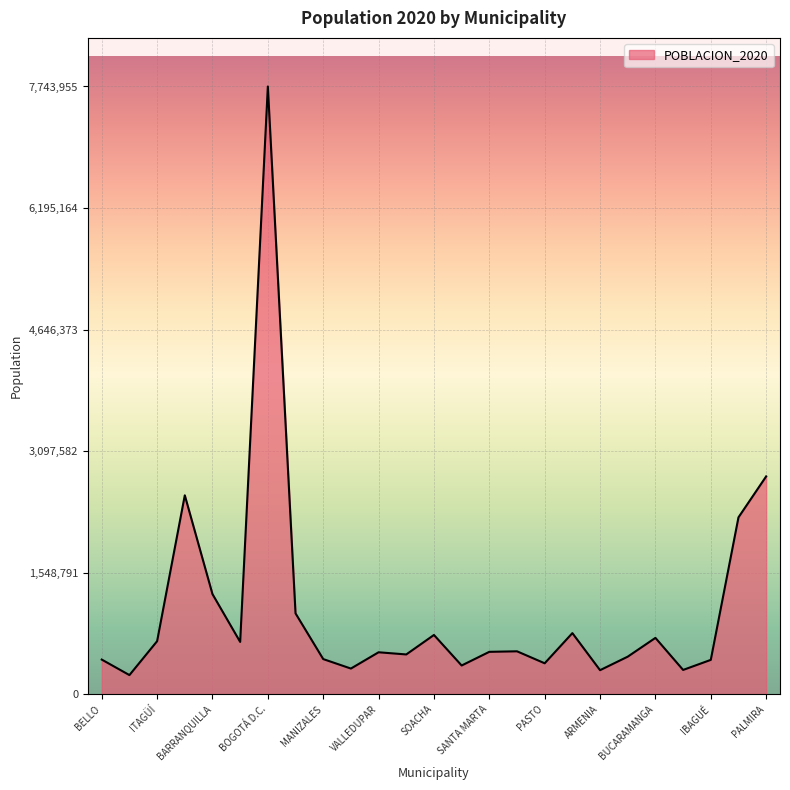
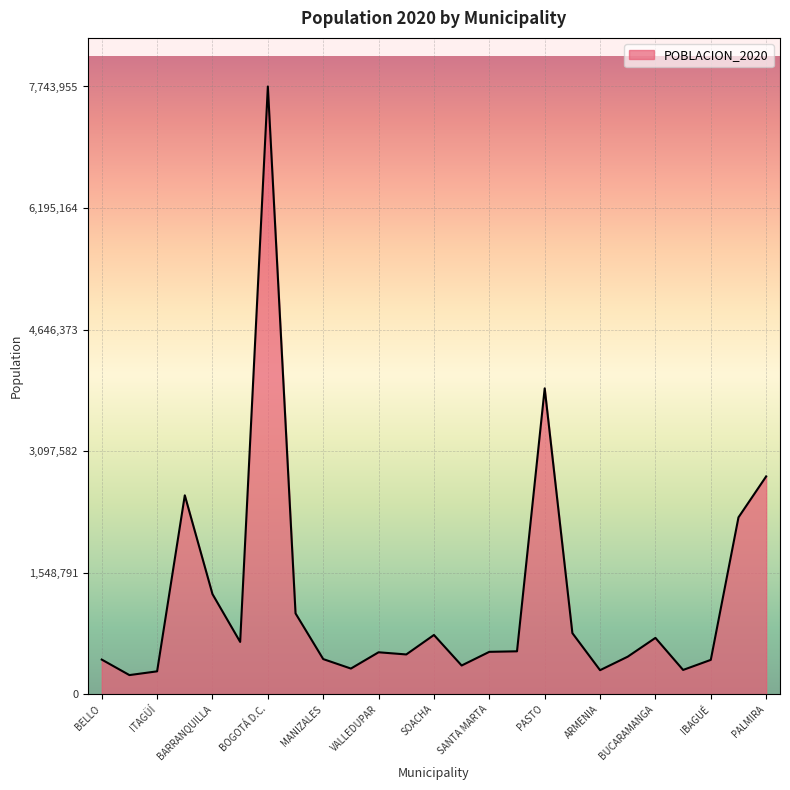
ITAGÜÍ: 700,000 -> 300,000
PASTO: 400,000 -> 3,900,000
